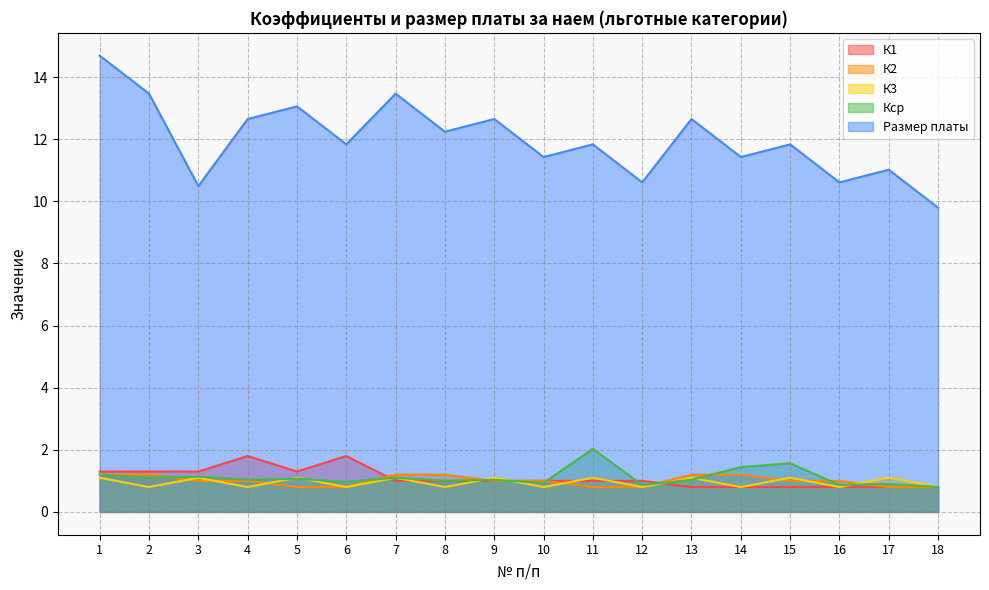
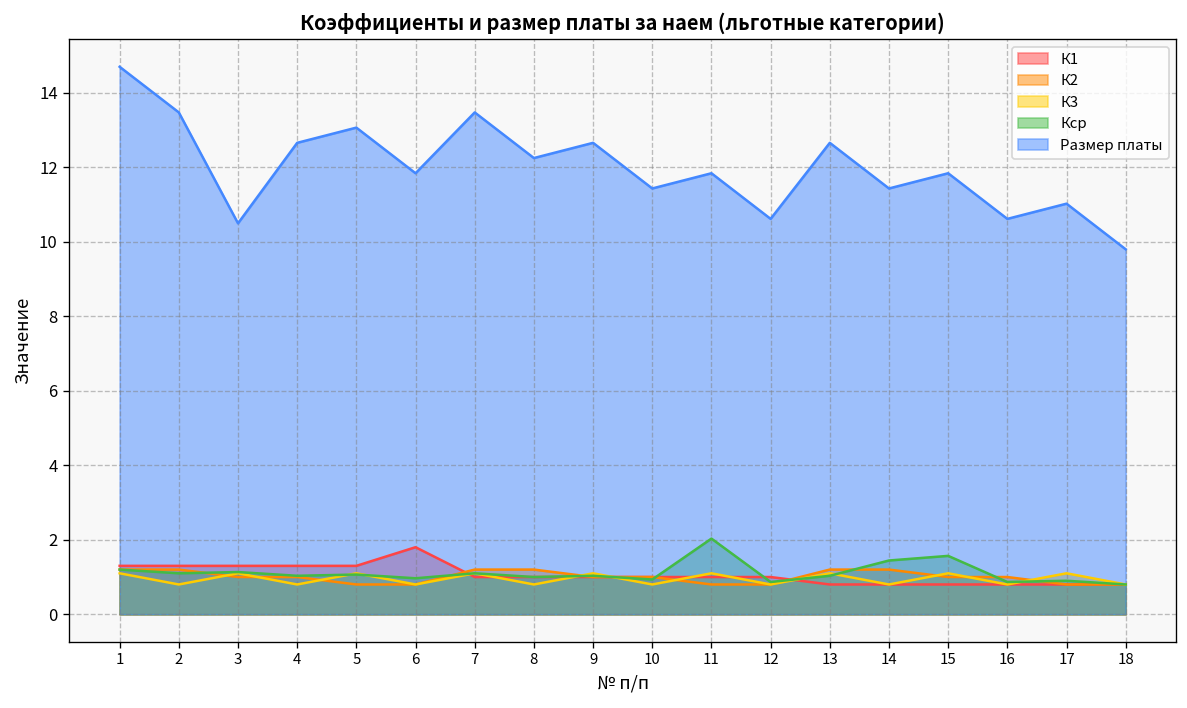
К1, 4: 1.8 -> 1.3
